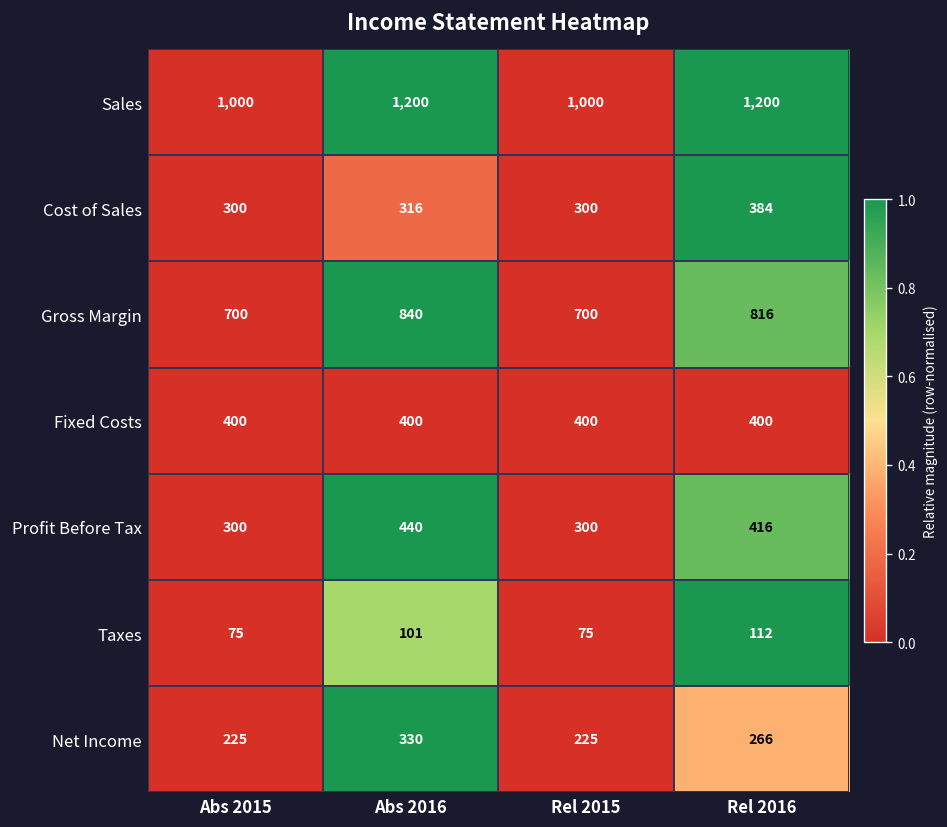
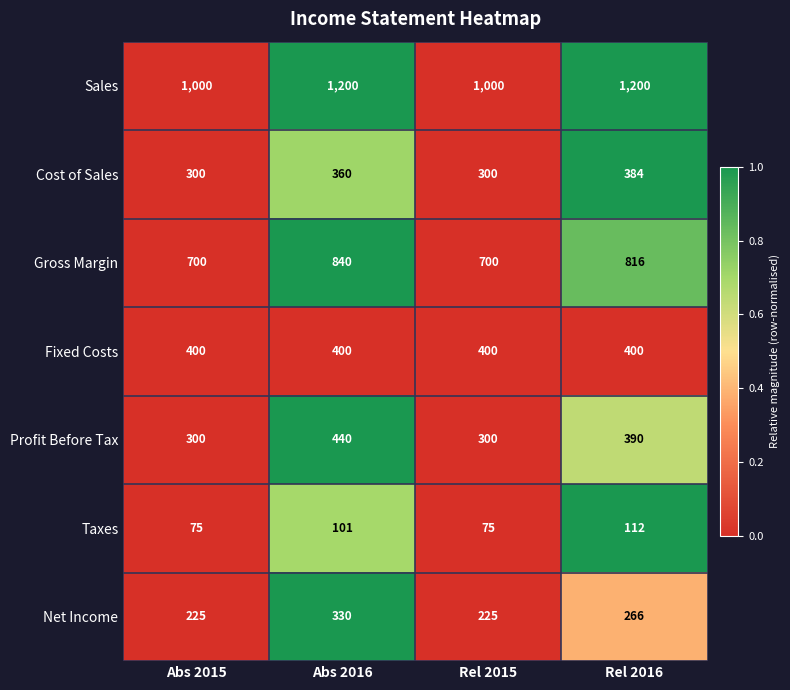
Cost of Sales, Abs 2016: 316 -> 360
Profit Before Tax, Rel 2016: 416 -> 390
